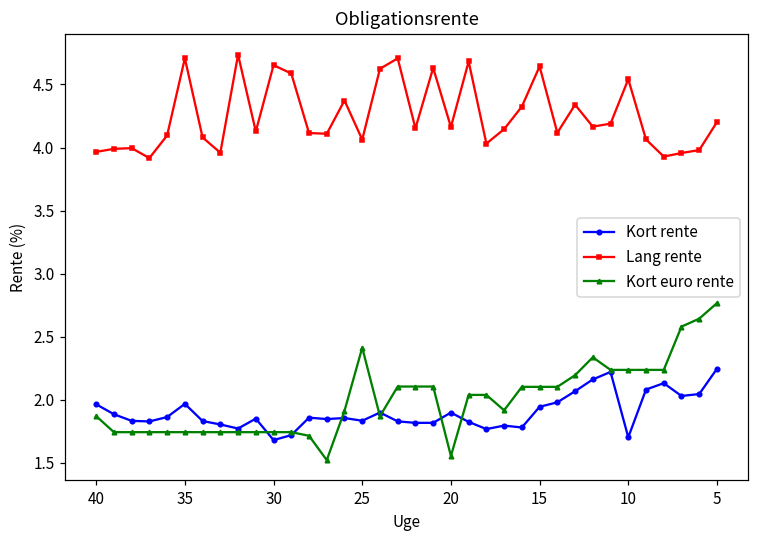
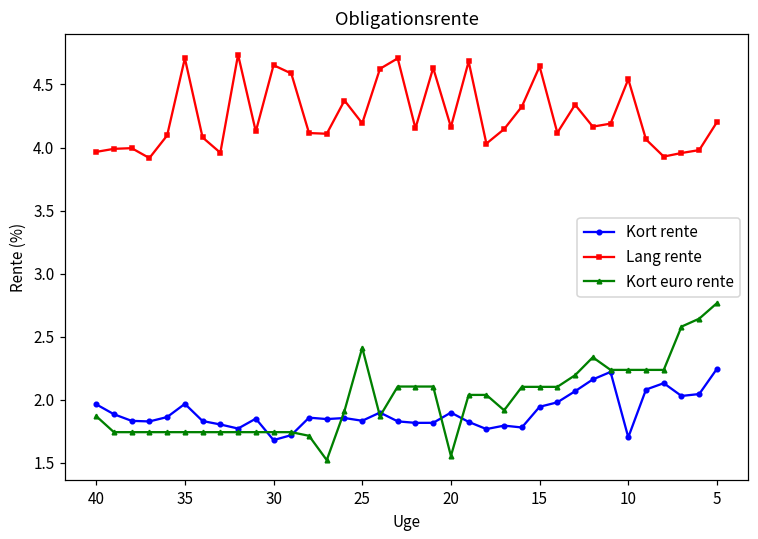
Lang rente, 25: 4.06 -> 4.19
